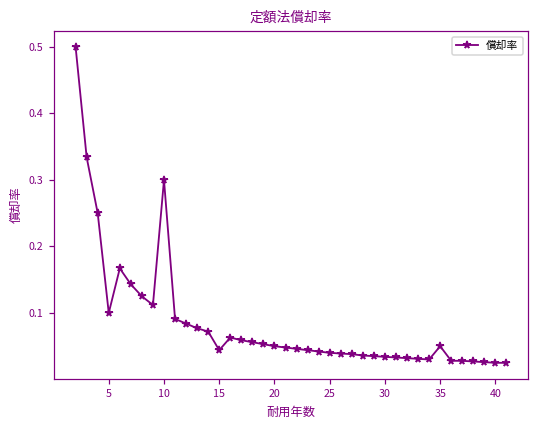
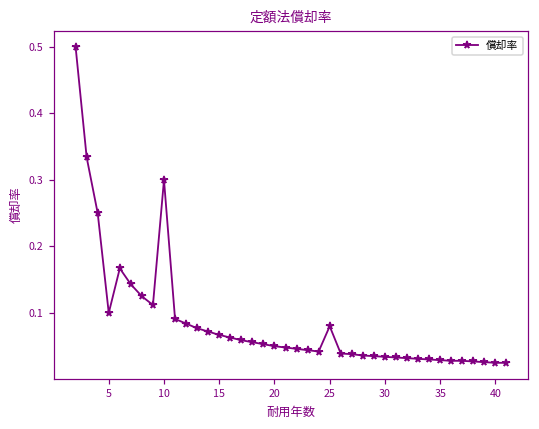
15: 0.04 -> 0.07
25: 0.04 -> 0.08
35: 0.05 -> 0.03
